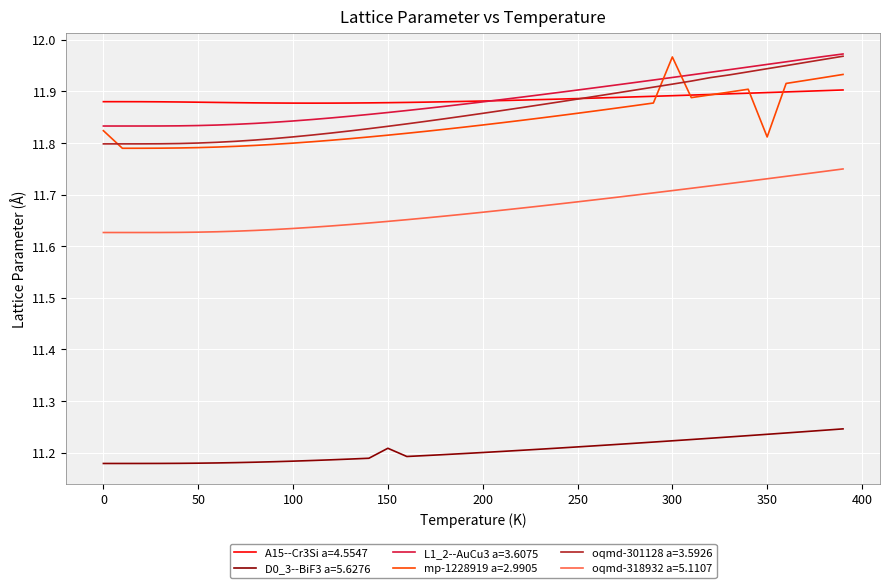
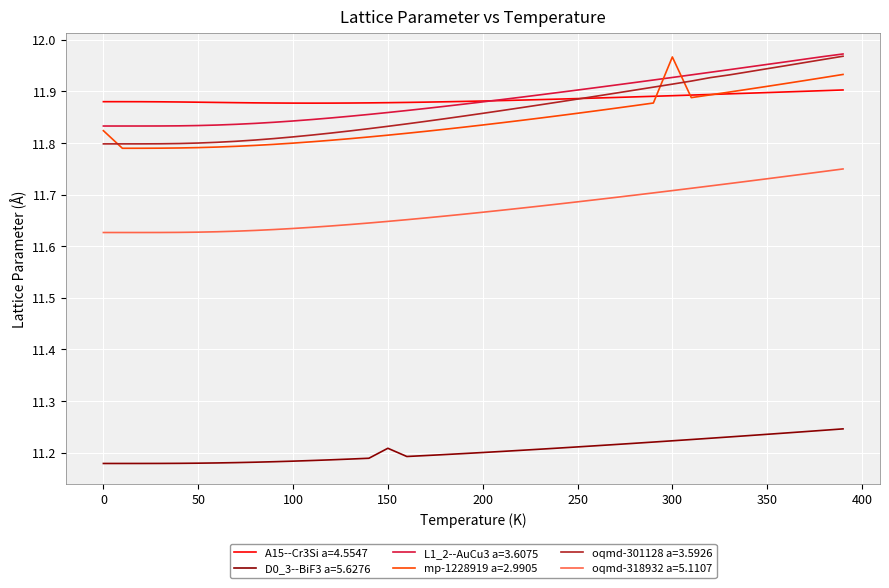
mp-1228919 a=2.9905, 350: 11.81 -> 11.91
